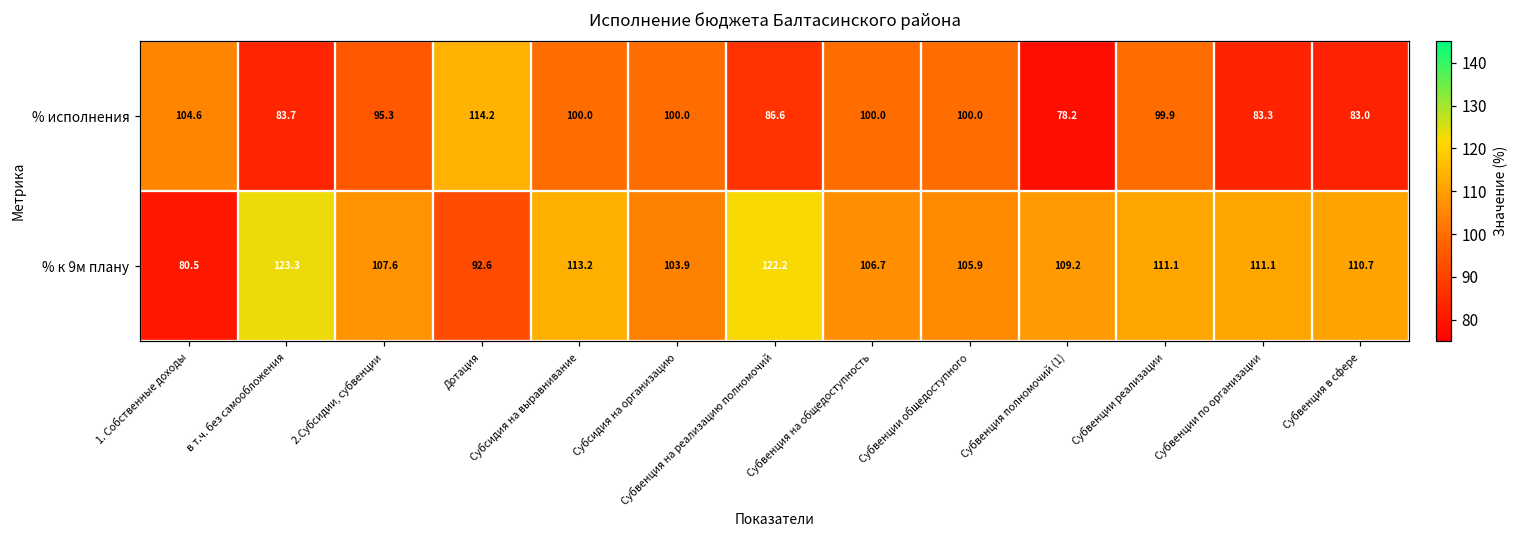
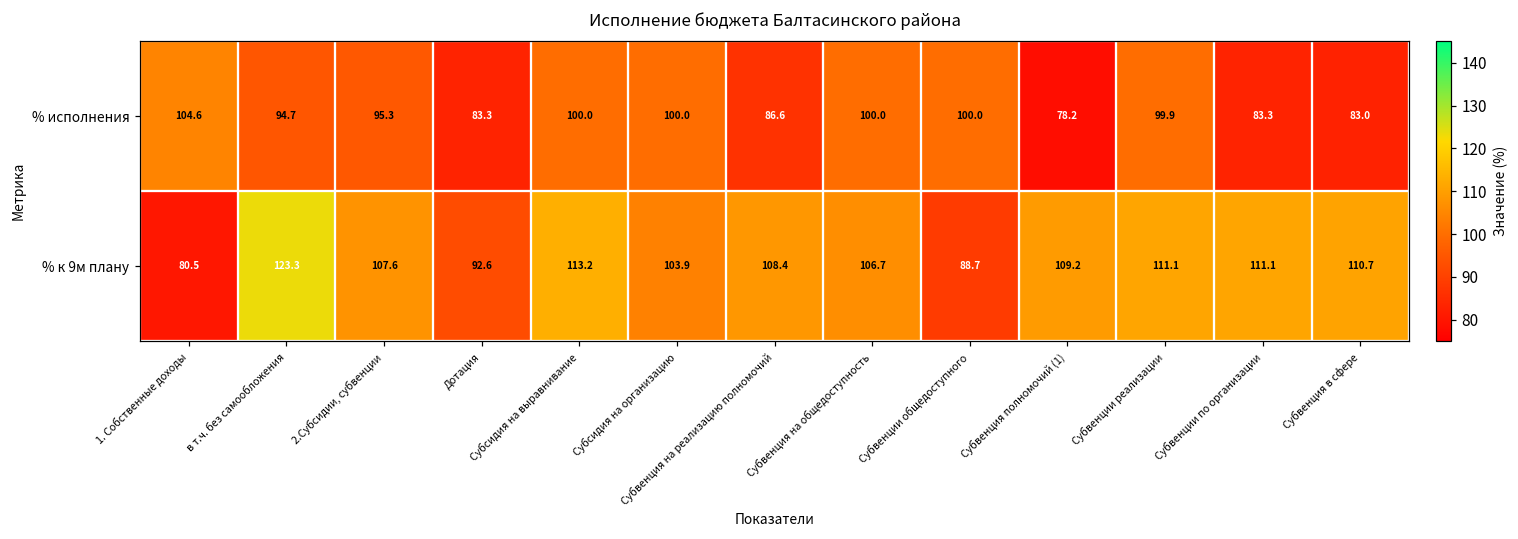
% исполнения, в т.ч. без самообложения: 83.7 -> 94.7
% исполнения, Дотация: 114.2 -> 83.3
% к 9м плану, Субвенция на реализацию полномочий: 122.2 -> 108.4
% к 9м плану, Субвенции общедоступного: 105.9 -> 88.7
